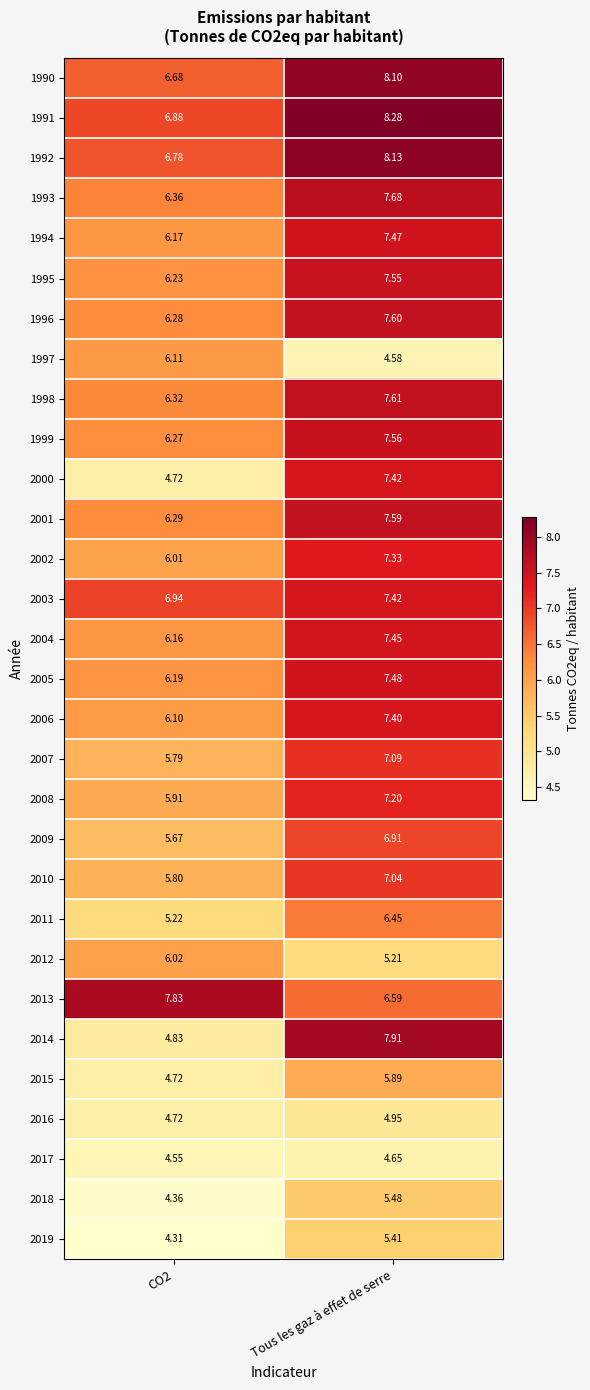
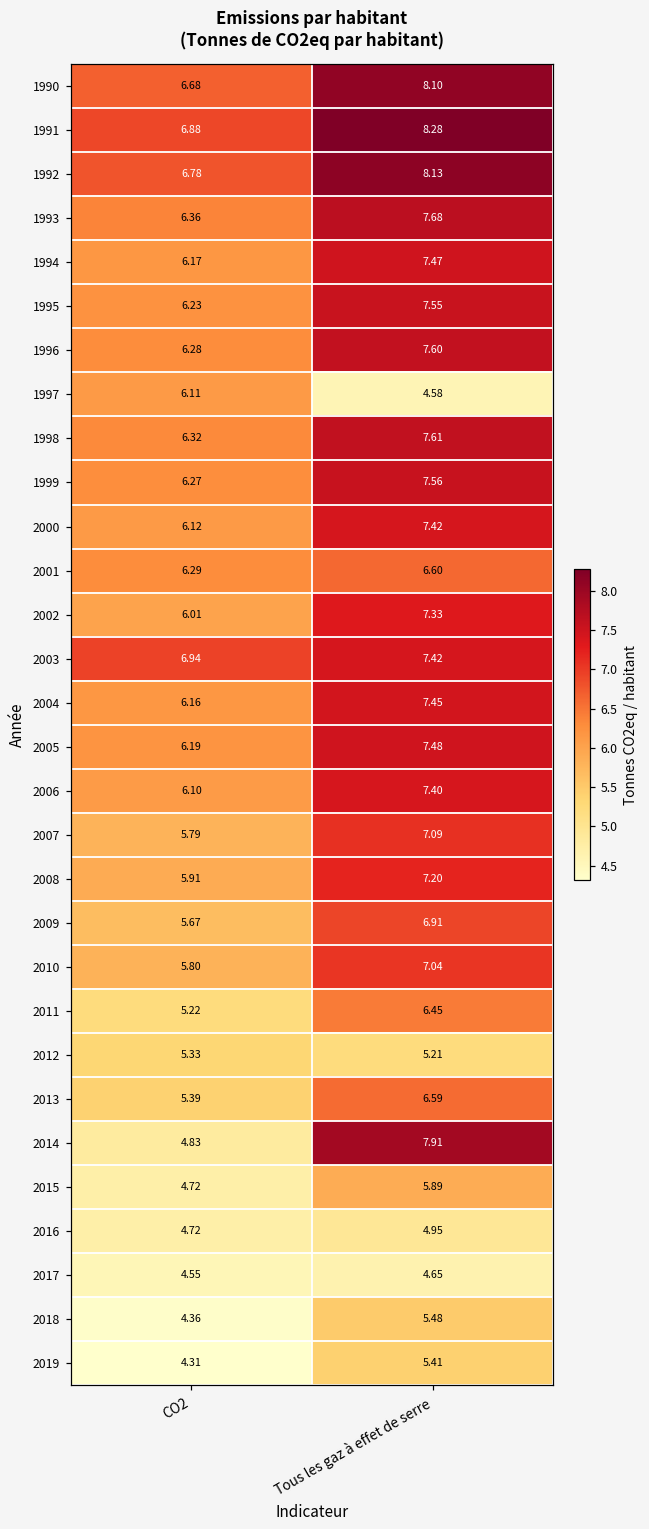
2000, CO2: 4.72 -> 6.12
2001, Tous les gaz à effet de serre: 7.59 -> 6.60
2012, CO2: 6.02 -> 5.33
2013, CO2: 7.83 -> 5.39
